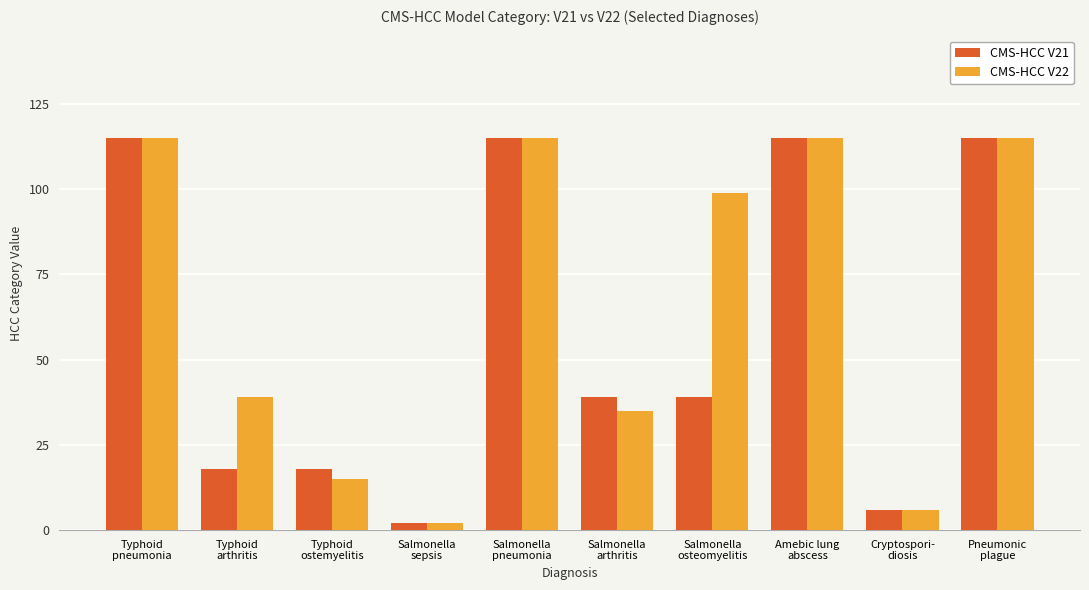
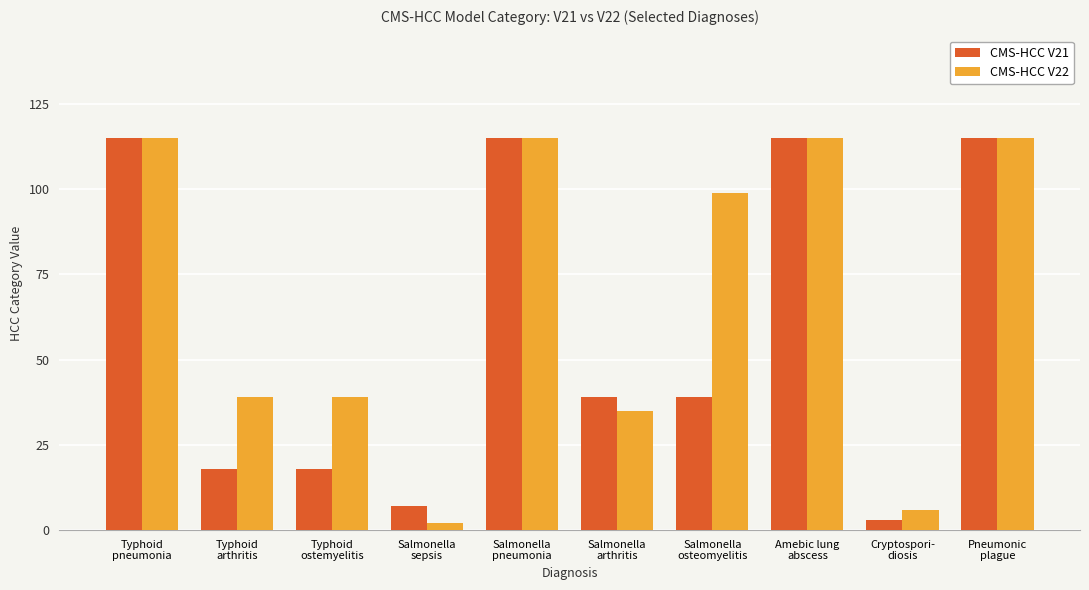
CMS-HCC V22, Typhoid ostemyelitis: 15 -> 39
CMS-HCC V21, Salmonella sepsis: 2 -> 7
CMS-HCC V21, Cryptospori- diosis: 6 -> 3
